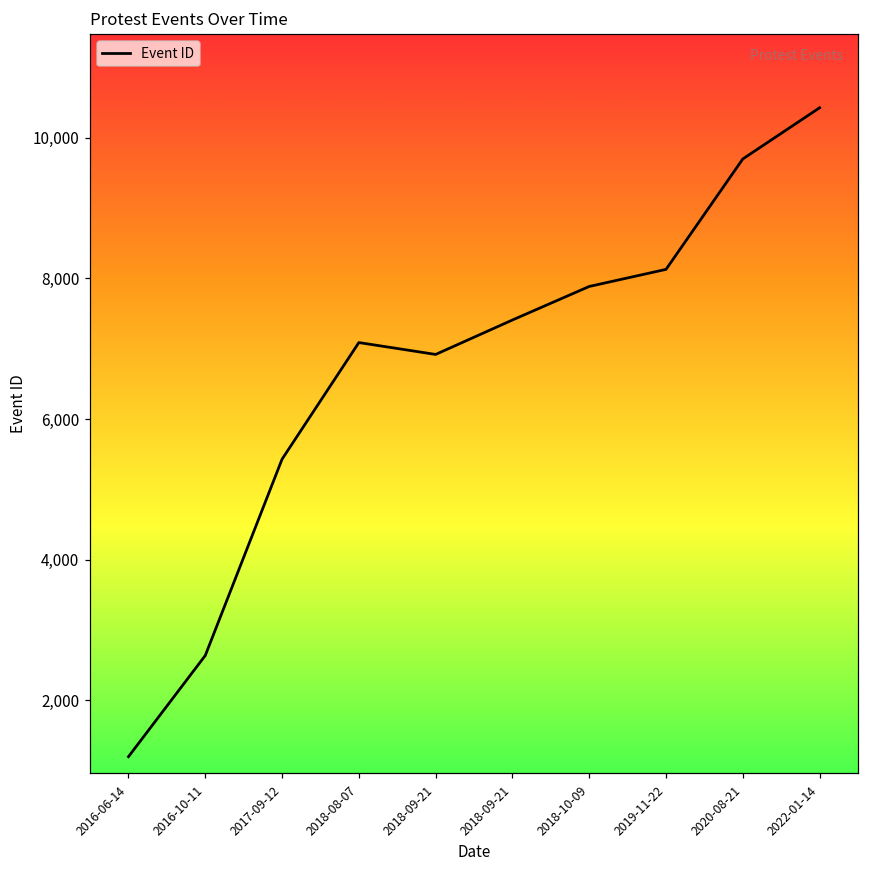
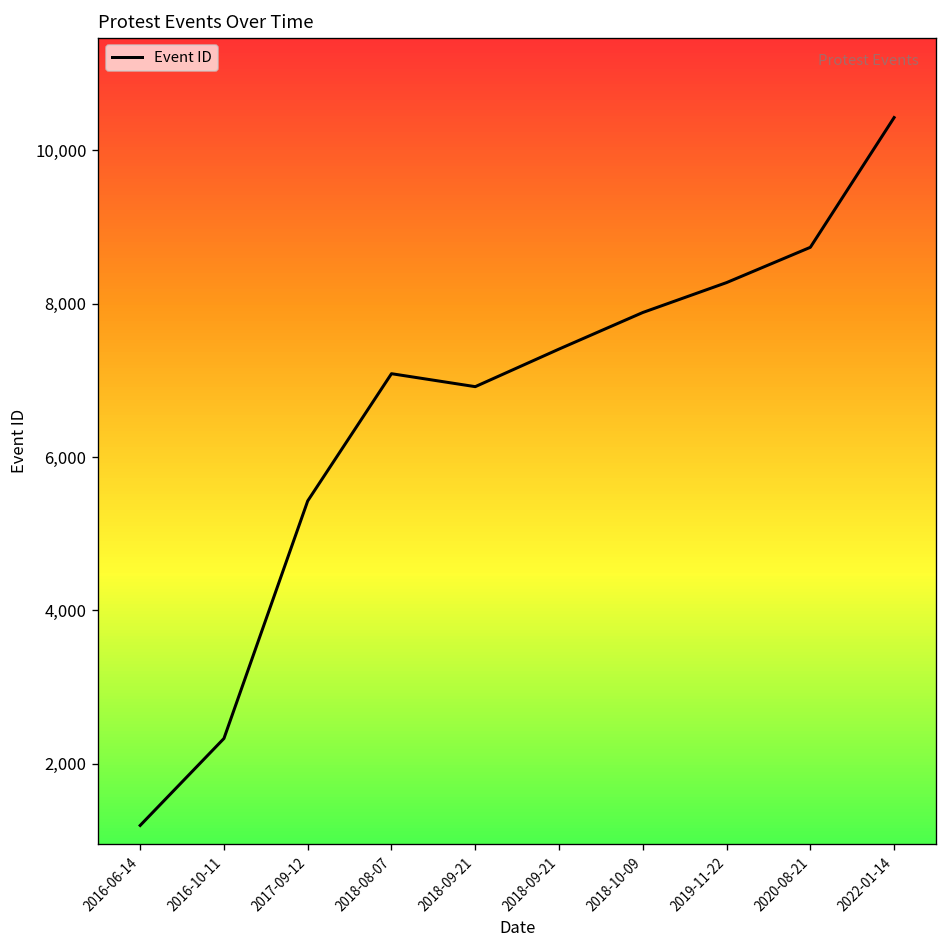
2016-10-11: 2,600 -> 2,300
2019-11-22: 8,100 -> 8,300
2020-08-21: 9,700 -> 8,700
